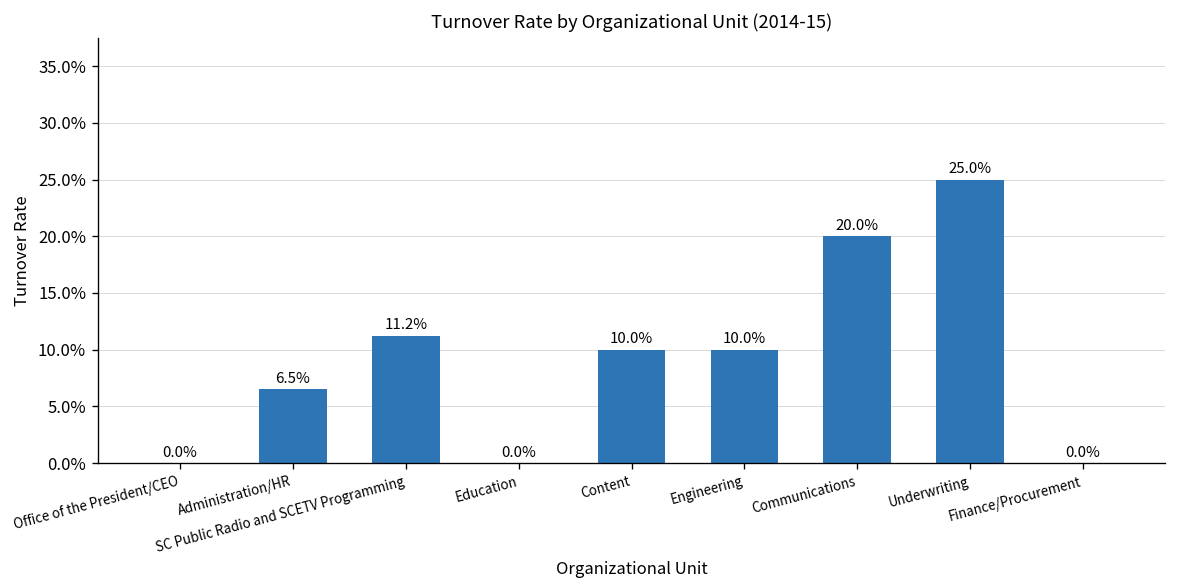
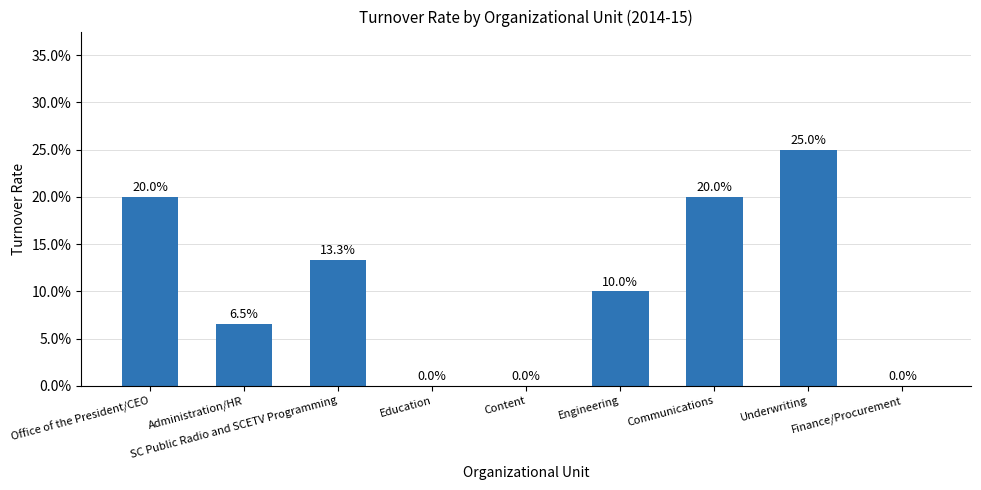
Office of the President/CEO: 0.0% -> 20.0%
SC Public Radio and SCETV Programming: 11.2% -> 13.3%
Content: 10.0% -> 0.0%
